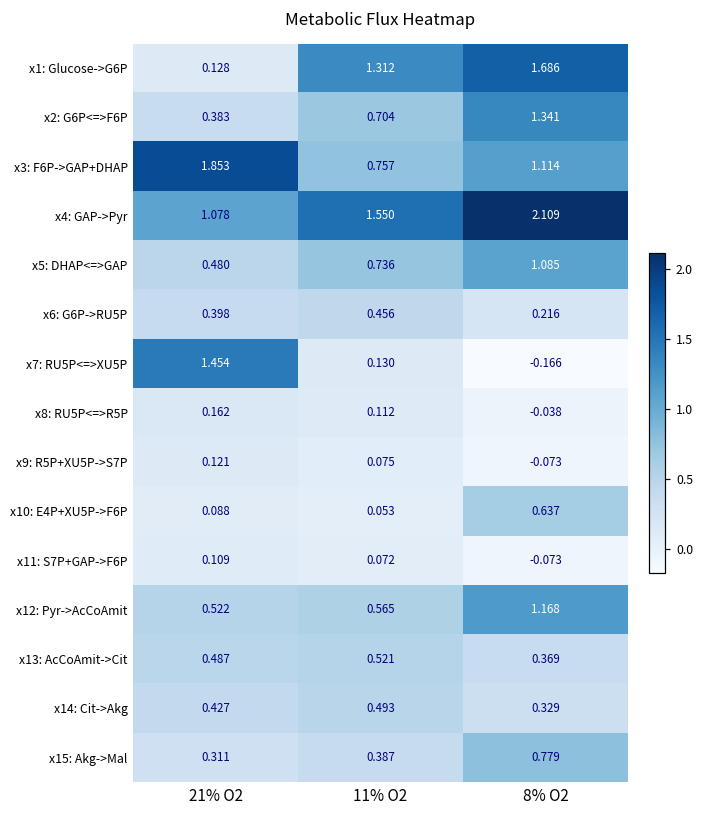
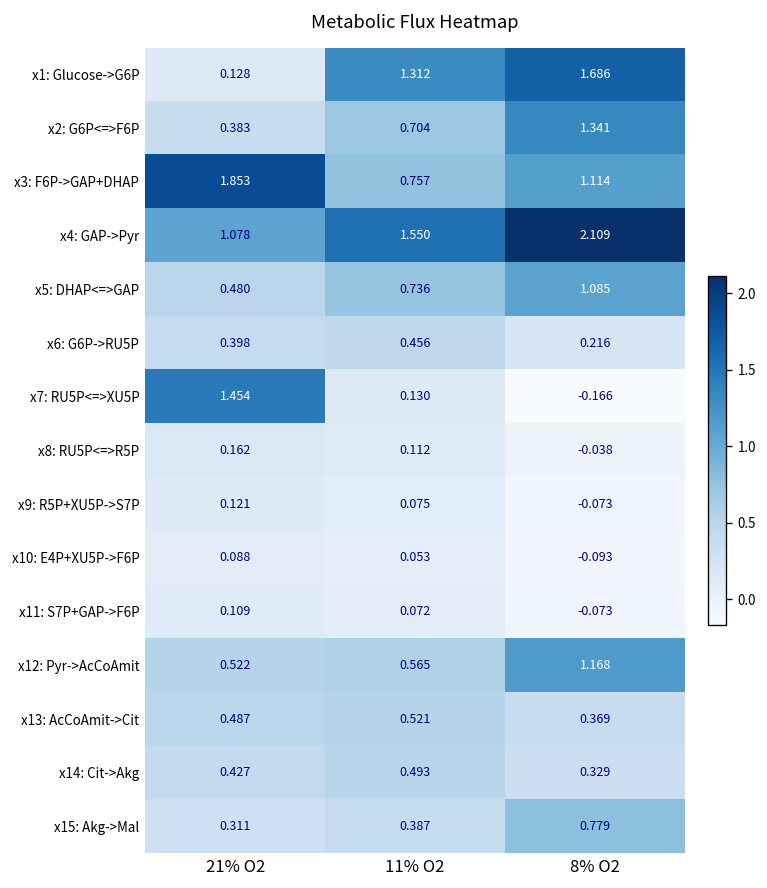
x10: E4P+XU5P->F6P, 8% O2: 0.637 -> -0.093
